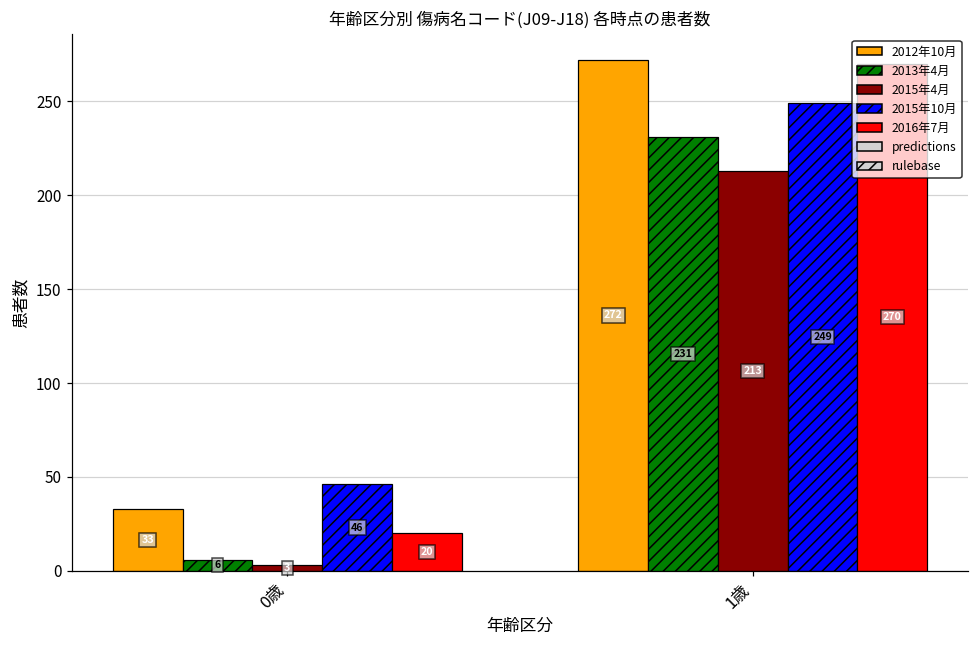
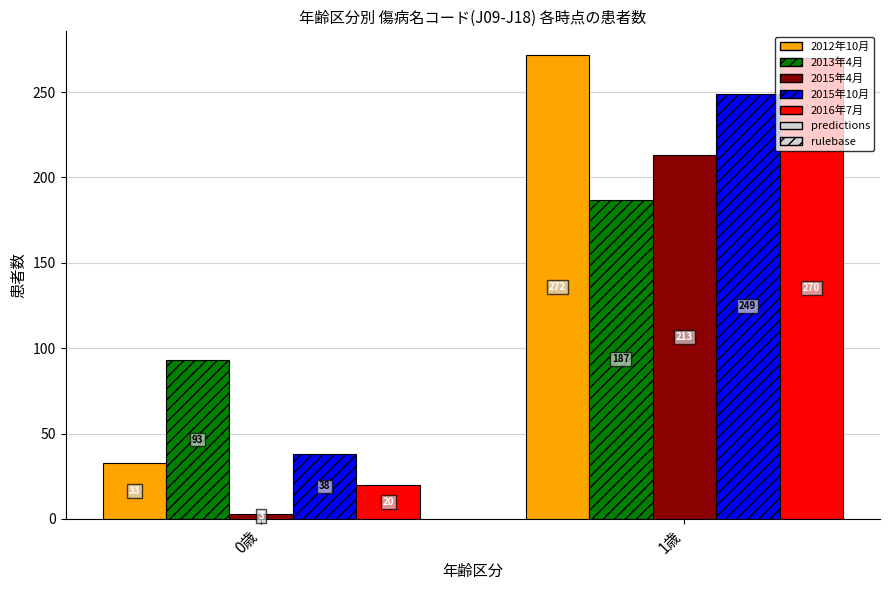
2013年4月, 0歳: 6 -> 93
2015年10月, 0歳: 46 -> 38
2013年4月, 1歳: 231 -> 187
